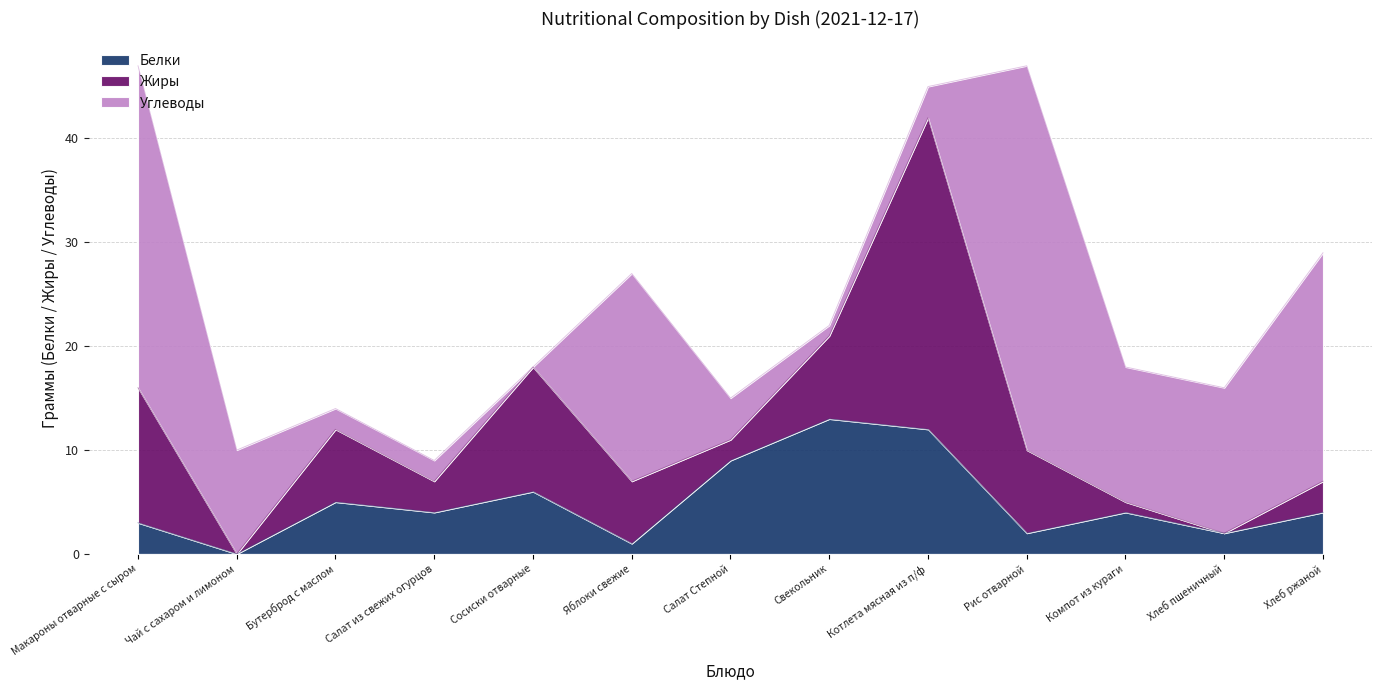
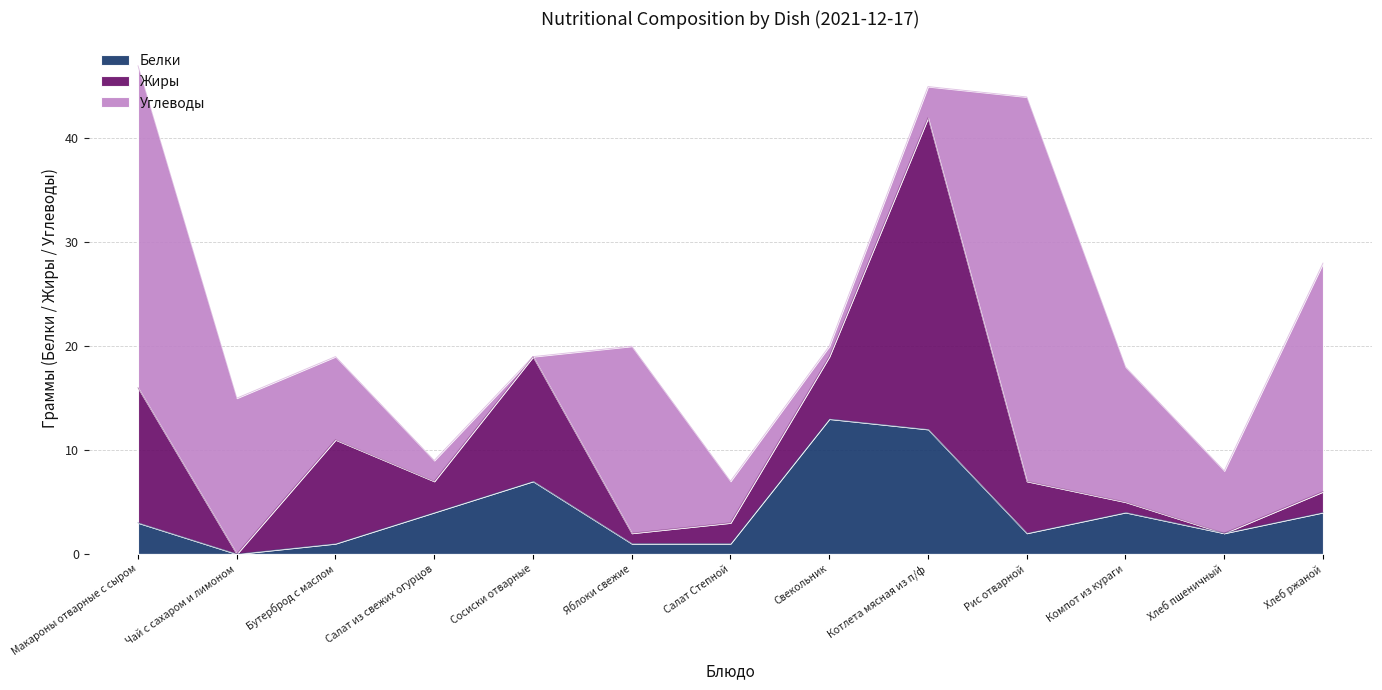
Углеводы, Чай с сахаром и лимоном: 10 -> 15
Белки, Бутерброд с маслом: 5 -> 1
Жиры, Бутерброд с маслом: 7 -> 10
Углеводы, Бутерброд с маслом: 2 -> 8
Белки, Сосиски отварные: 6 -> 7
Жиры, Яблоки свежие: 6 -> 1
Углеводы, Яблоки свежие: 20 -> 18
Белки, Салат Степной: 9 -> 1
Жиры, Свекольник: 8 -> 6
Жиры, Рис отварной: 8 -> 5
Углеводы, Хлеб пшеничный: 14 -> 6
Жиры, Хлеб ржаной: 3 -> 2
